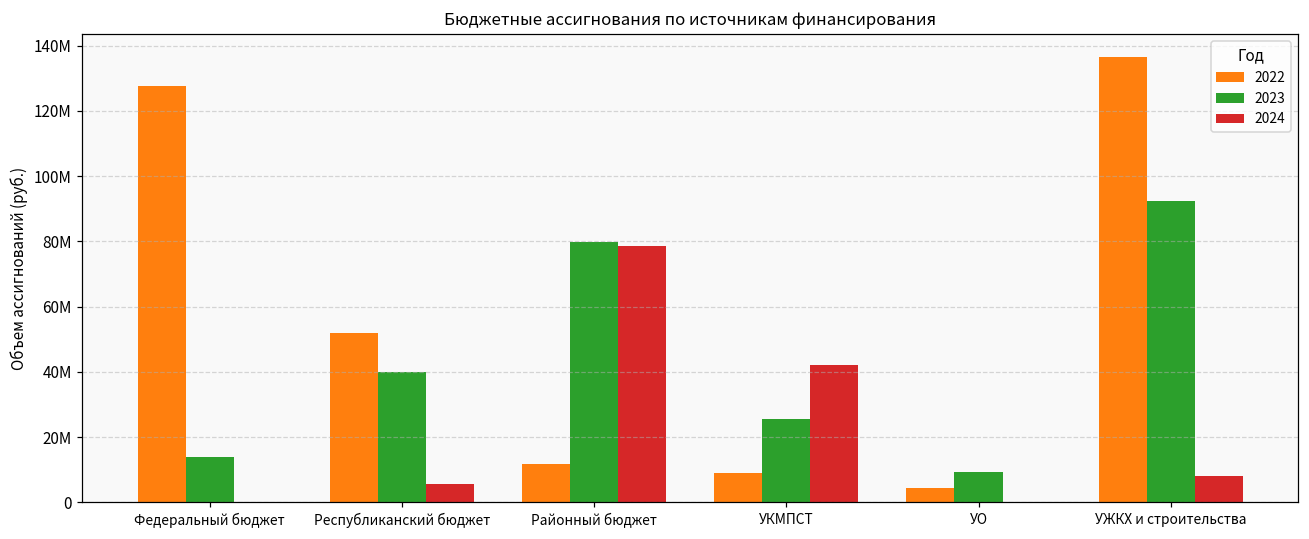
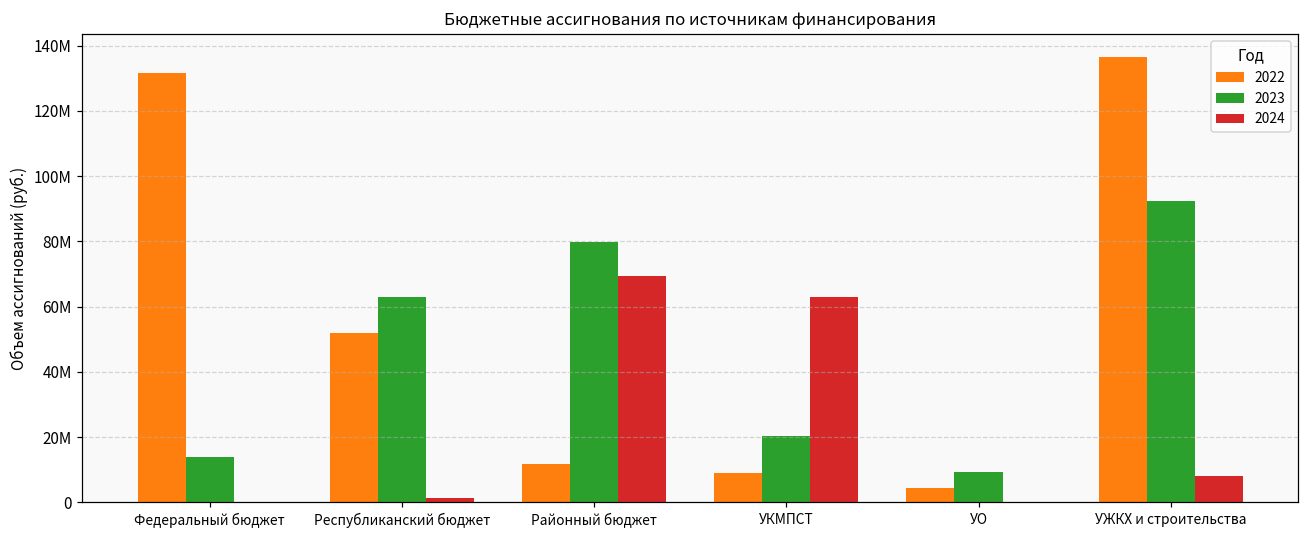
2022, Федеральный бюджет: 128000000 -> 132000000
2023, Республиканский бюджет: 40000000 -> 63000000
2024, Республиканский бюджет: 6000000 -> 1000000
2024, Районный бюджет: 79000000 -> 69000000
2023, УКМПСТ: 26000000 -> 20000000
2024, УКМПСТ: 42000000 -> 63000000
